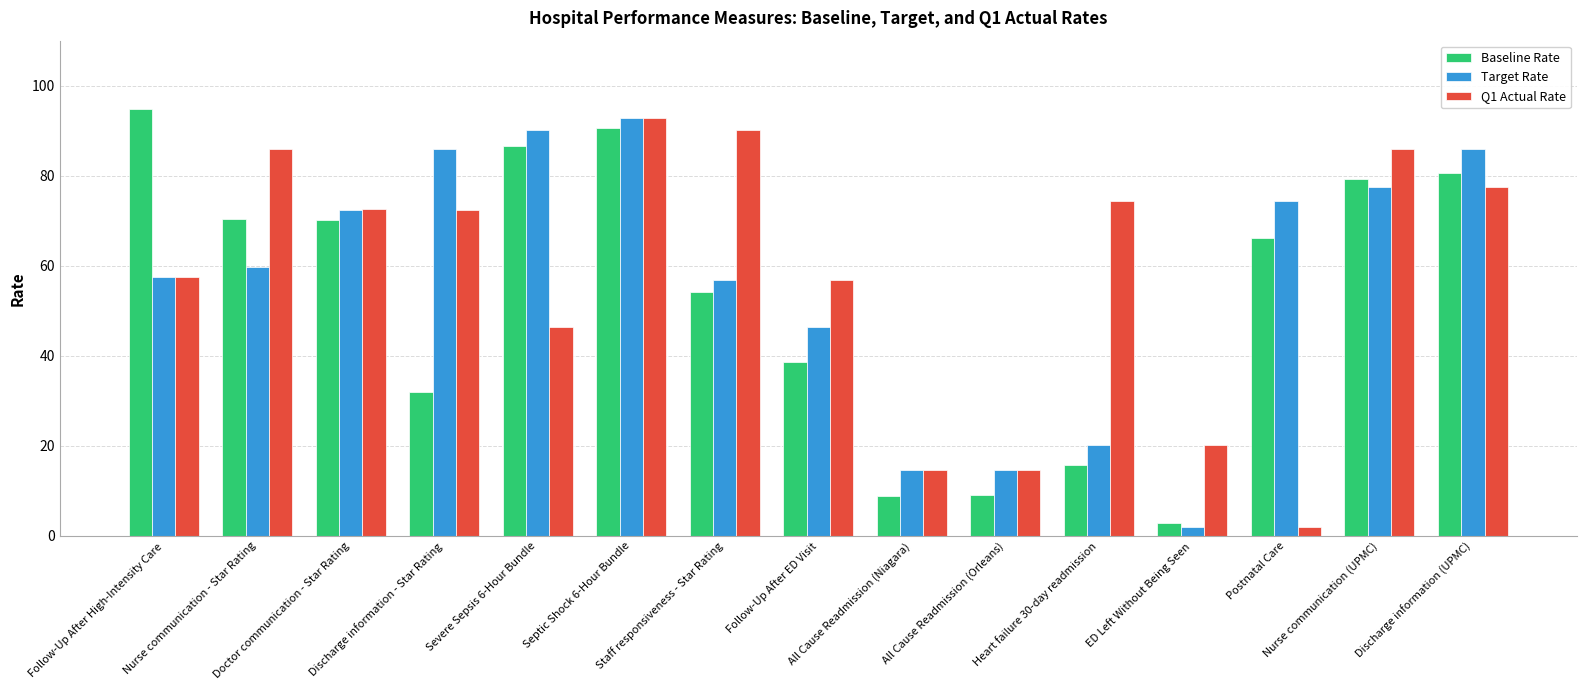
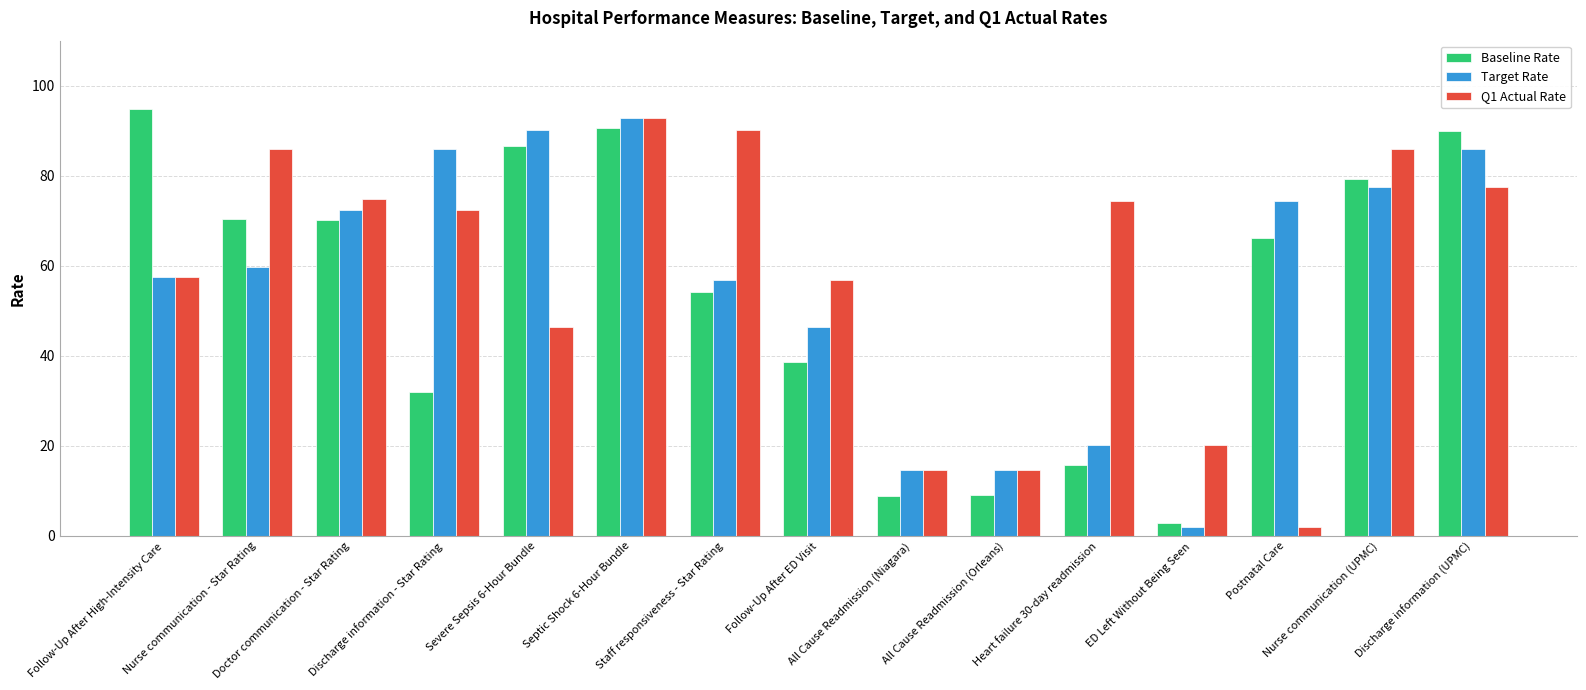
Q1 Actual Rate, Doctor communication - Star Rating: 73 -> 75
Baseline Rate, Discharge information (UPMC): 81 -> 90
